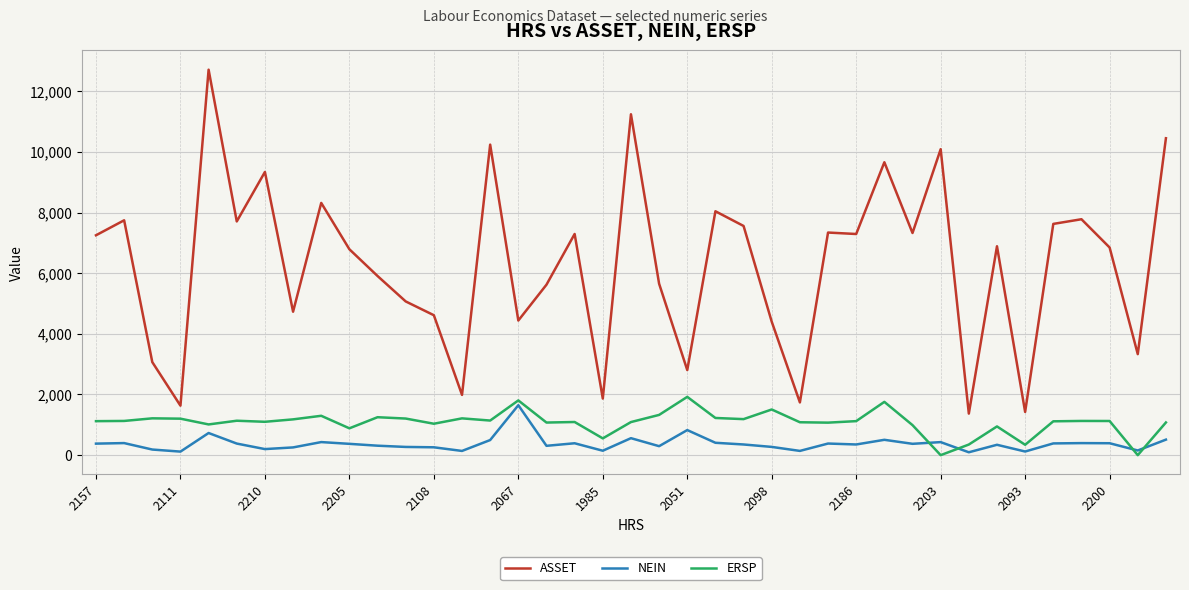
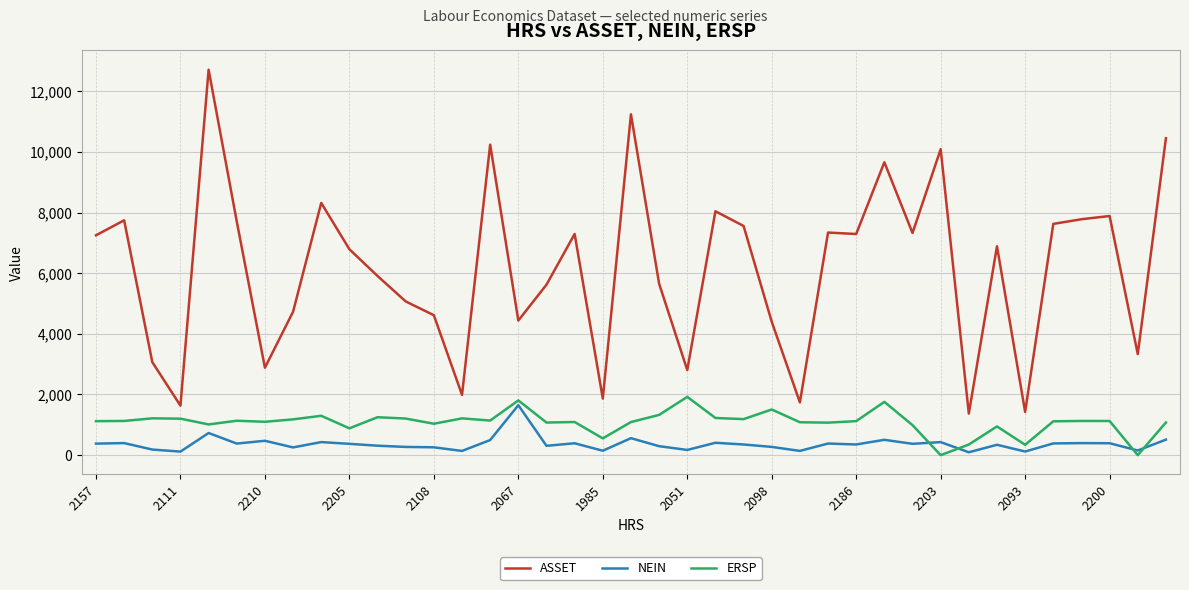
ASSET, 2210: 9,300 -> 2,900
NEIN, 2210: 200 -> 500
NEIN, 2051: 800 -> 200
ASSET, 2200: 6,800 -> 7,900
